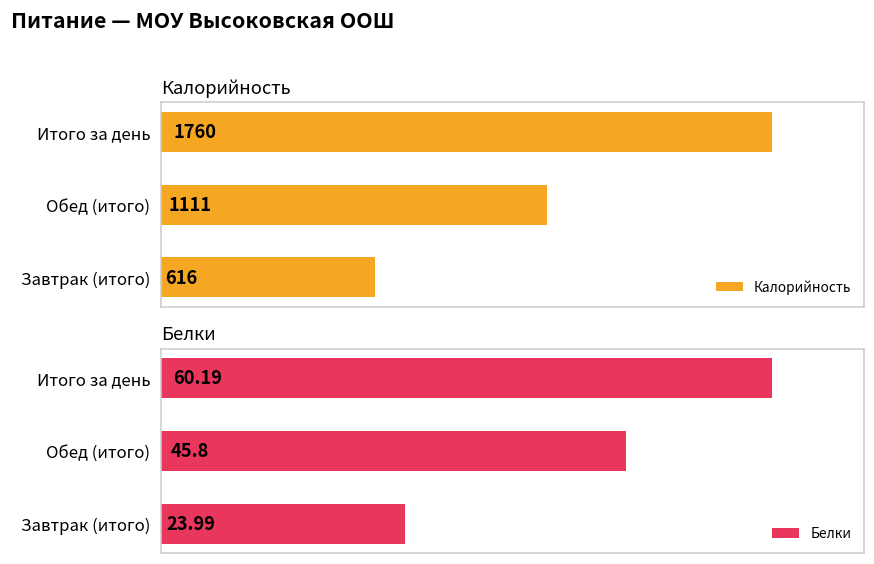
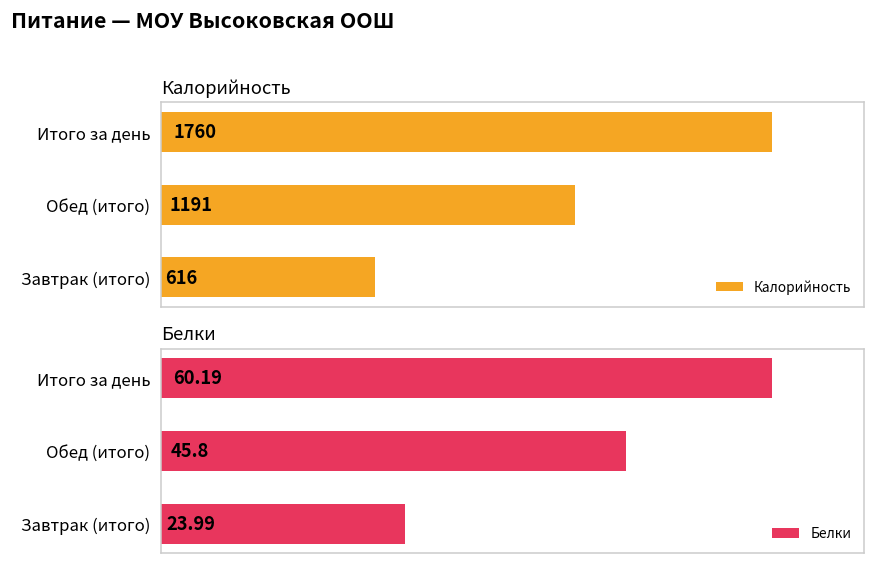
Калорийность, Обед (итого): 1111 -> 1191
